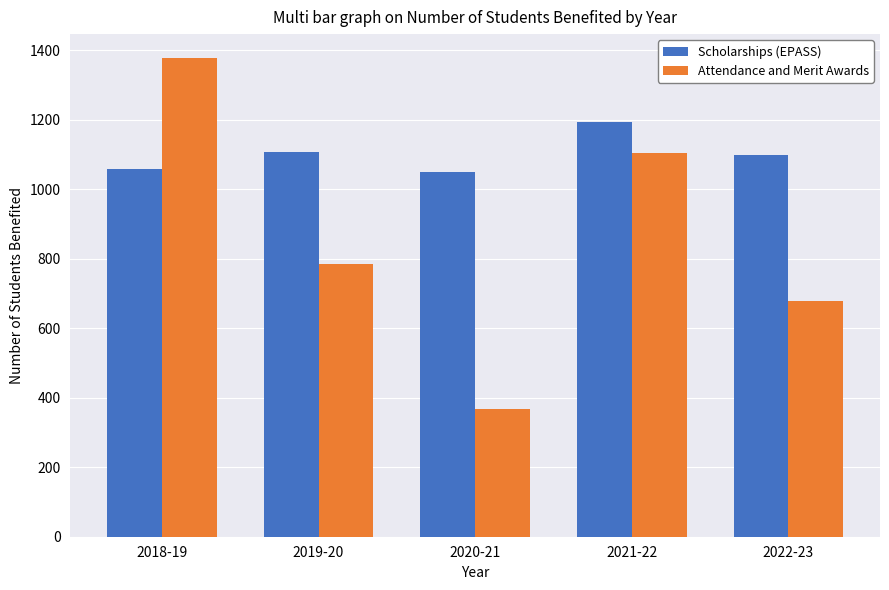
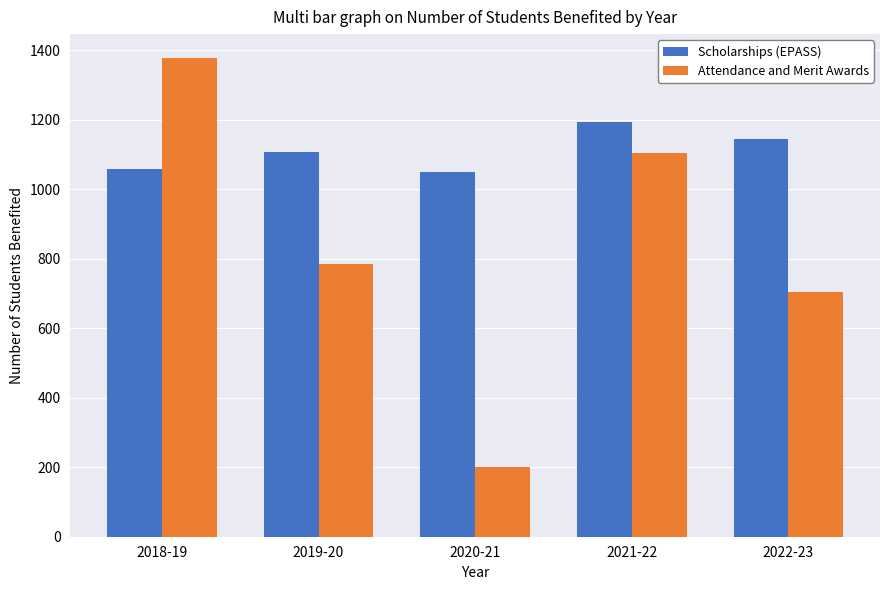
Attendance and Merit Awards, 2020-21: 370 -> 200
Scholarships (EPASS), 2022-23: 1100 -> 1140
Attendance and Merit Awards, 2022-23: 680 -> 710
